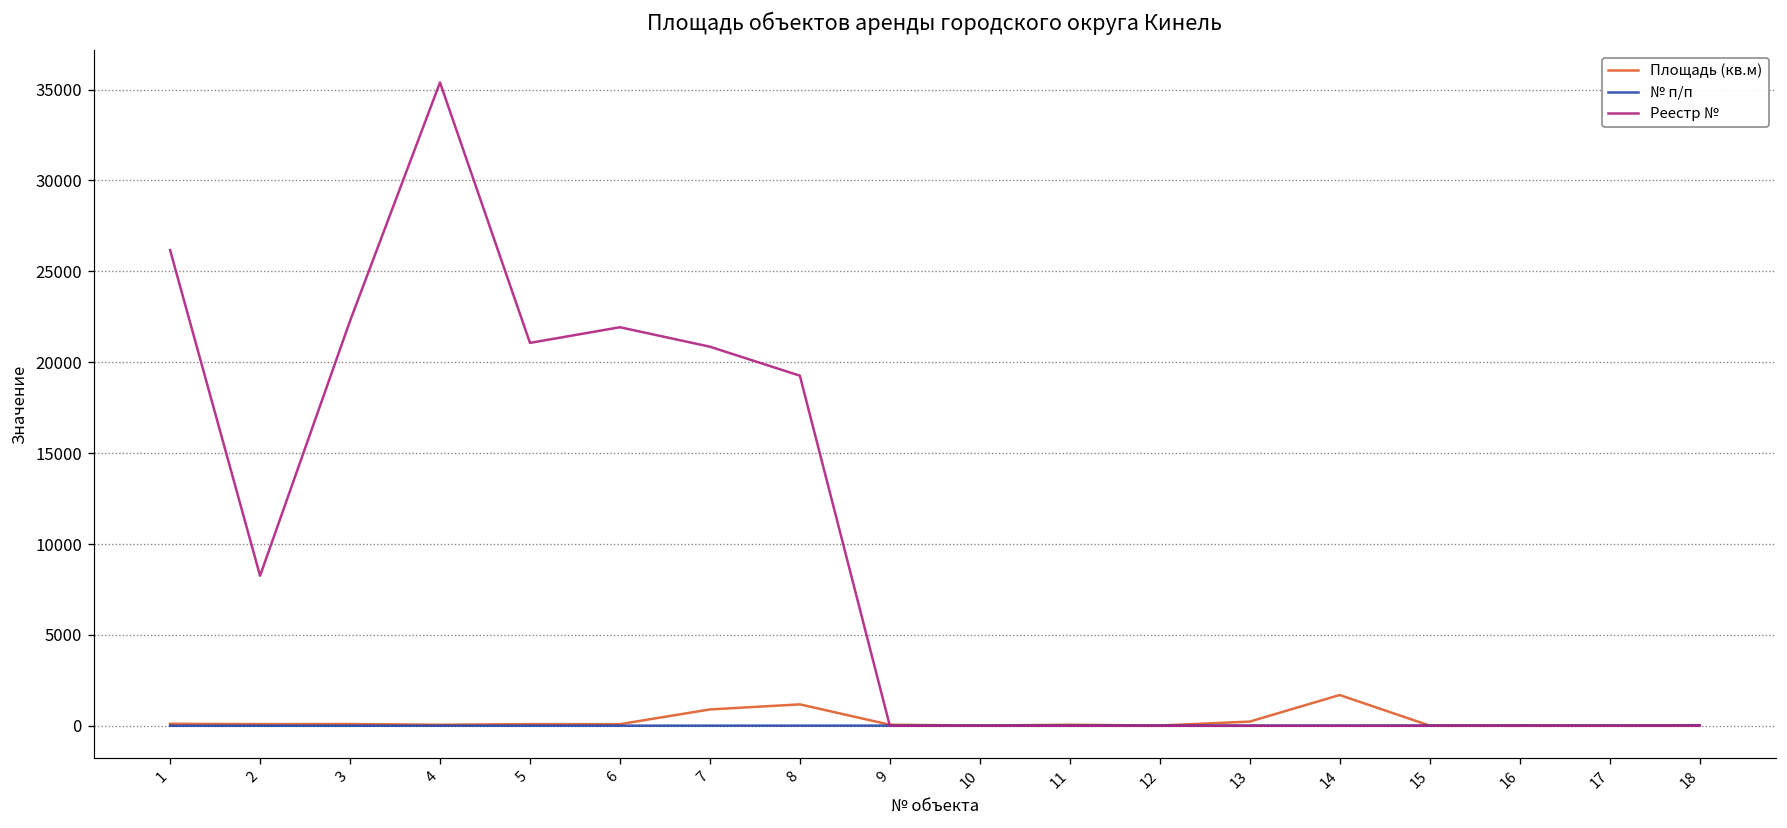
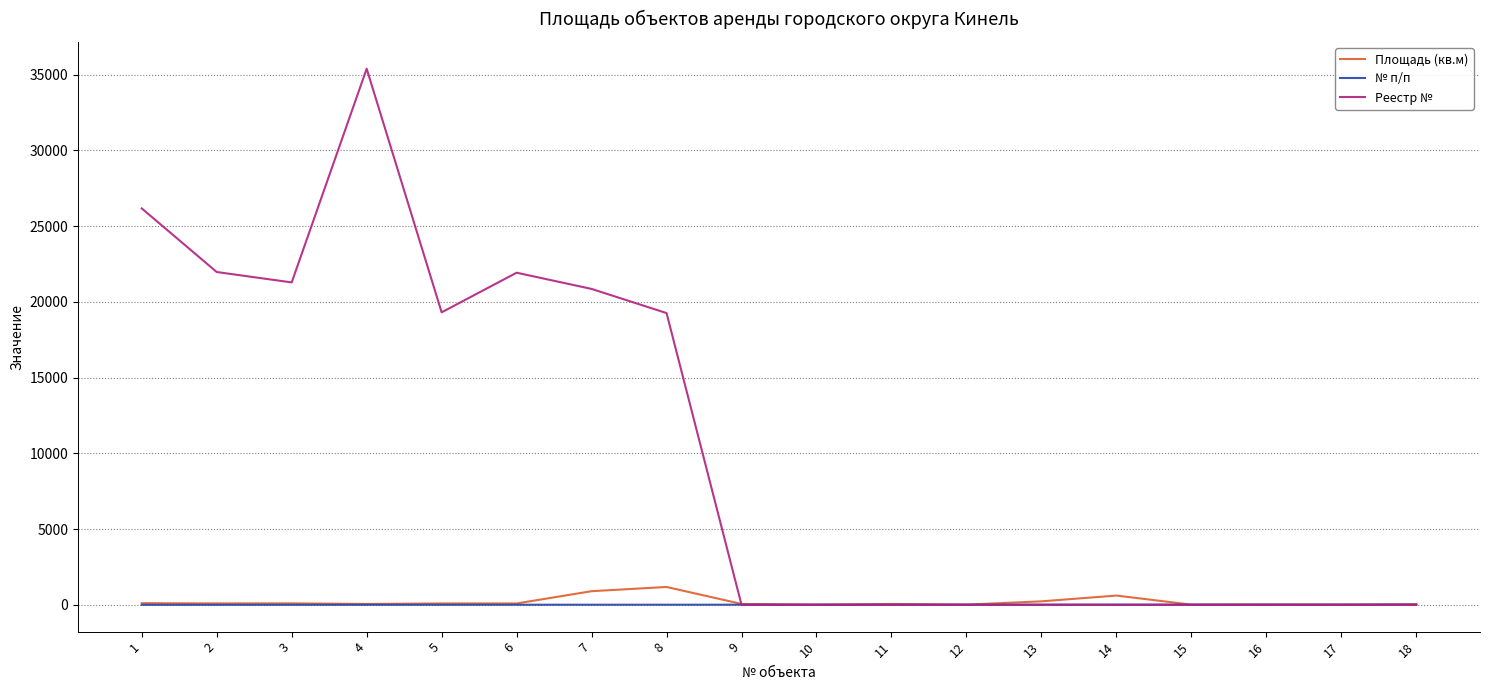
Реестр №, 2: 8300 -> 22000
Реестр №, 3: 22300 -> 21300
Реестр №, 5: 21100 -> 19300
Площадь (кв.м), 14: 1700 -> 600
